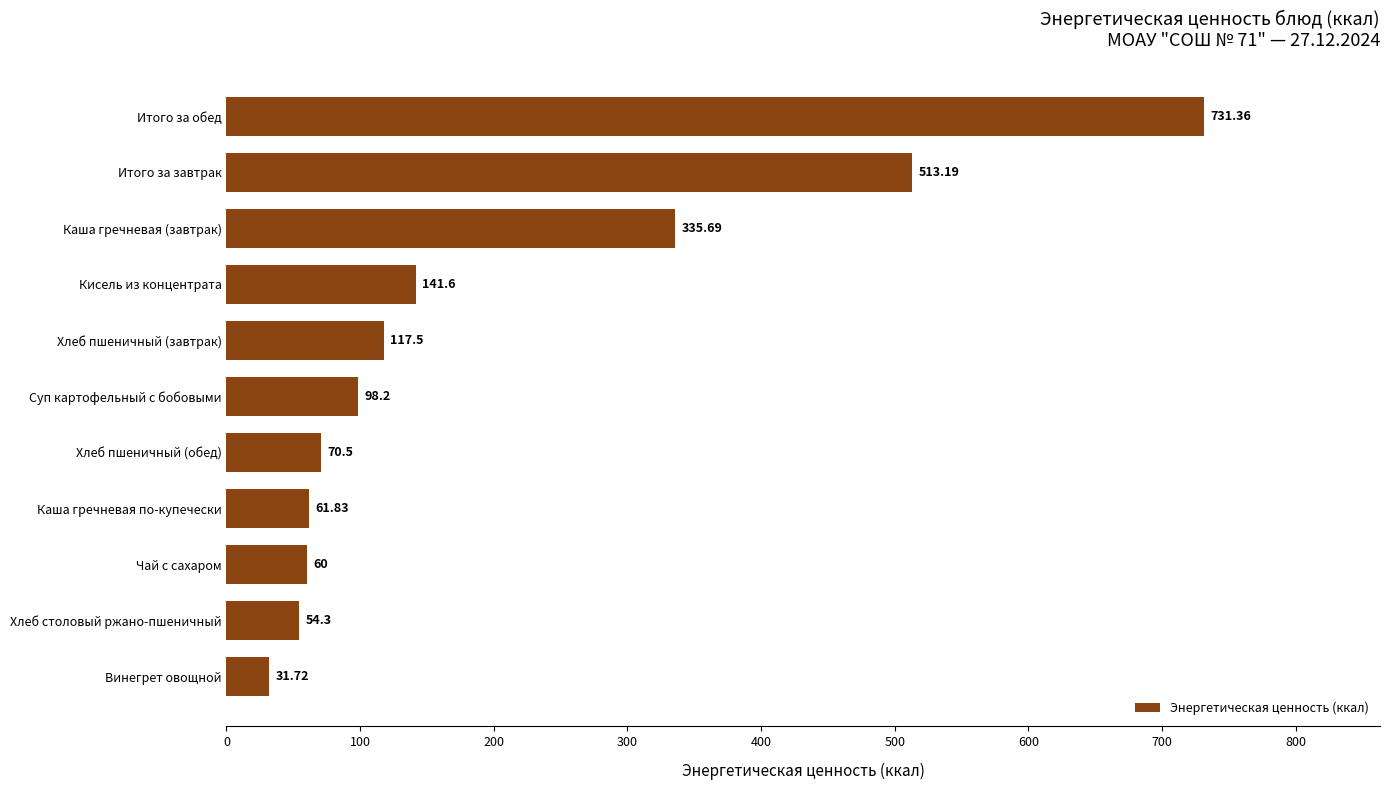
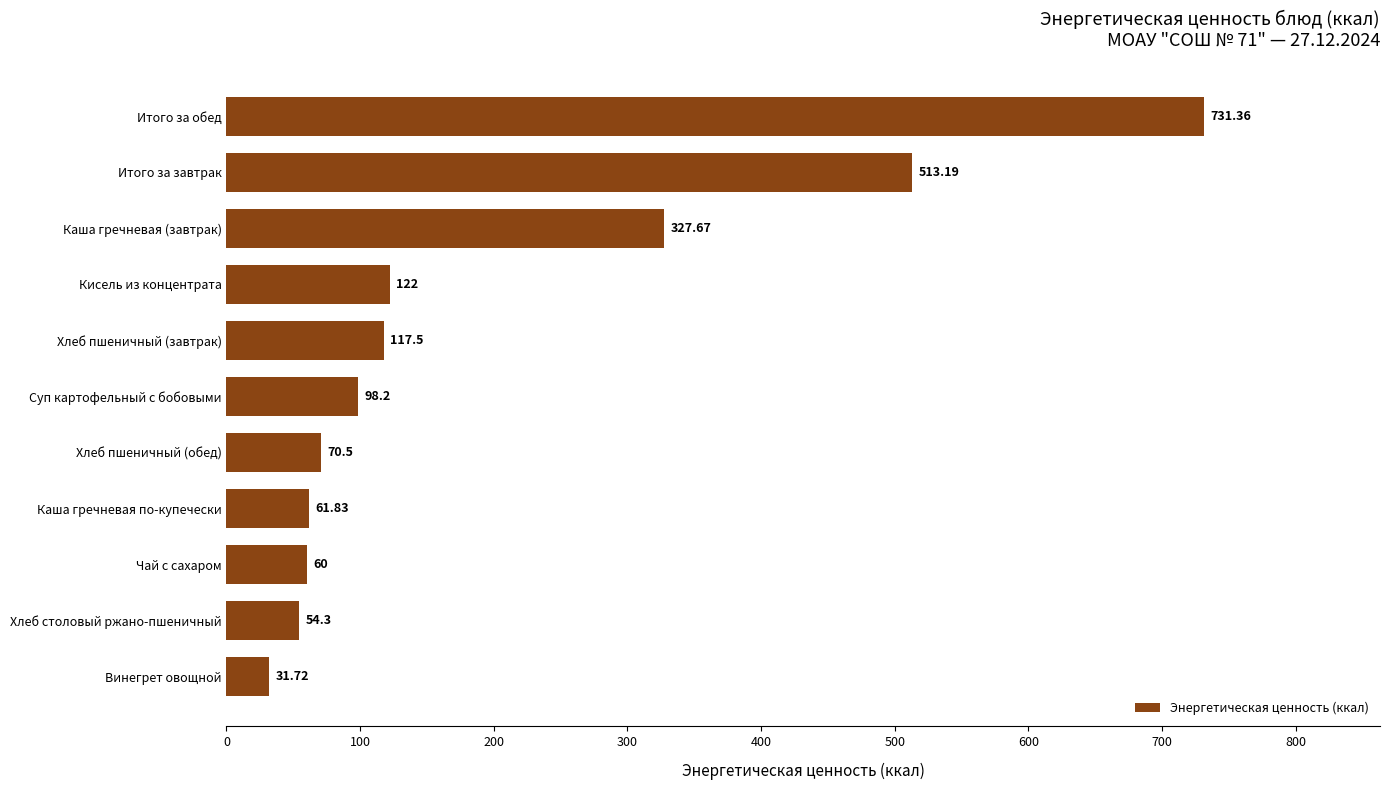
Каша гречневая (завтрак): 335.69 -> 327.67
Кисель из концентрата: 141.6 -> 122
